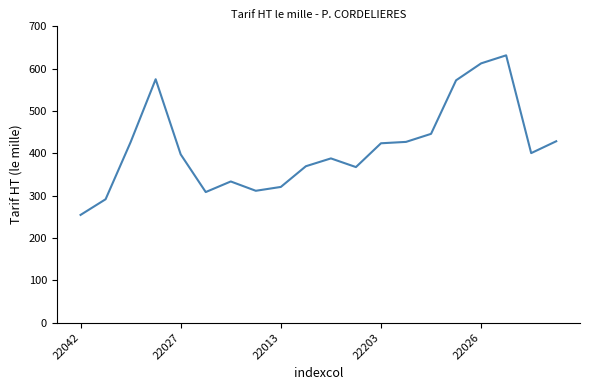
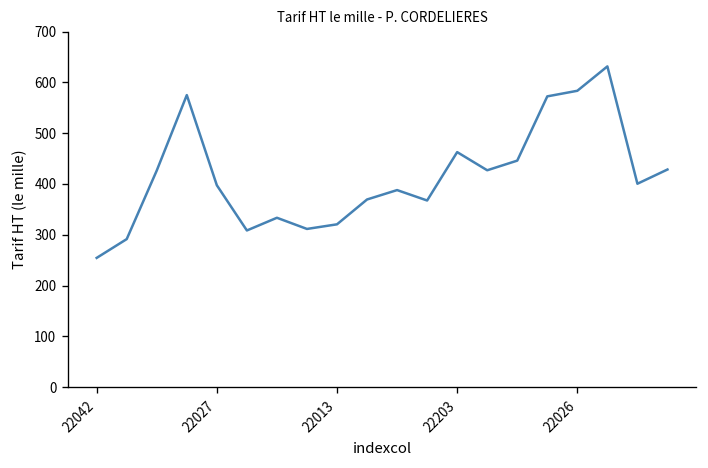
22203: 420 -> 460
22026: 610 -> 580
